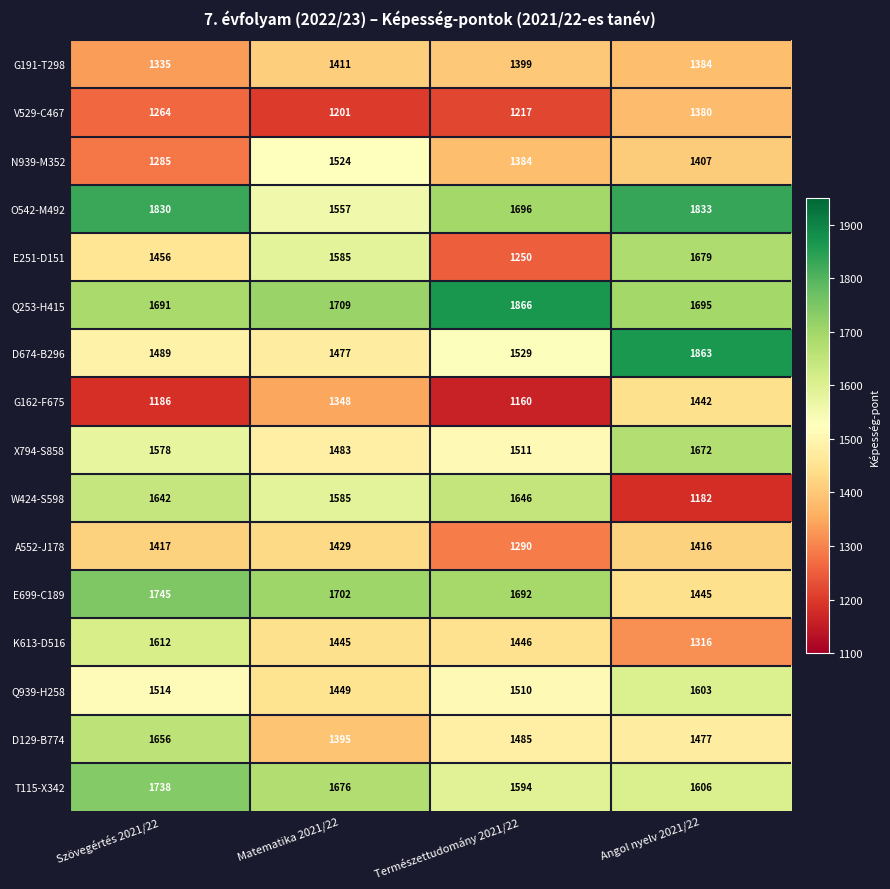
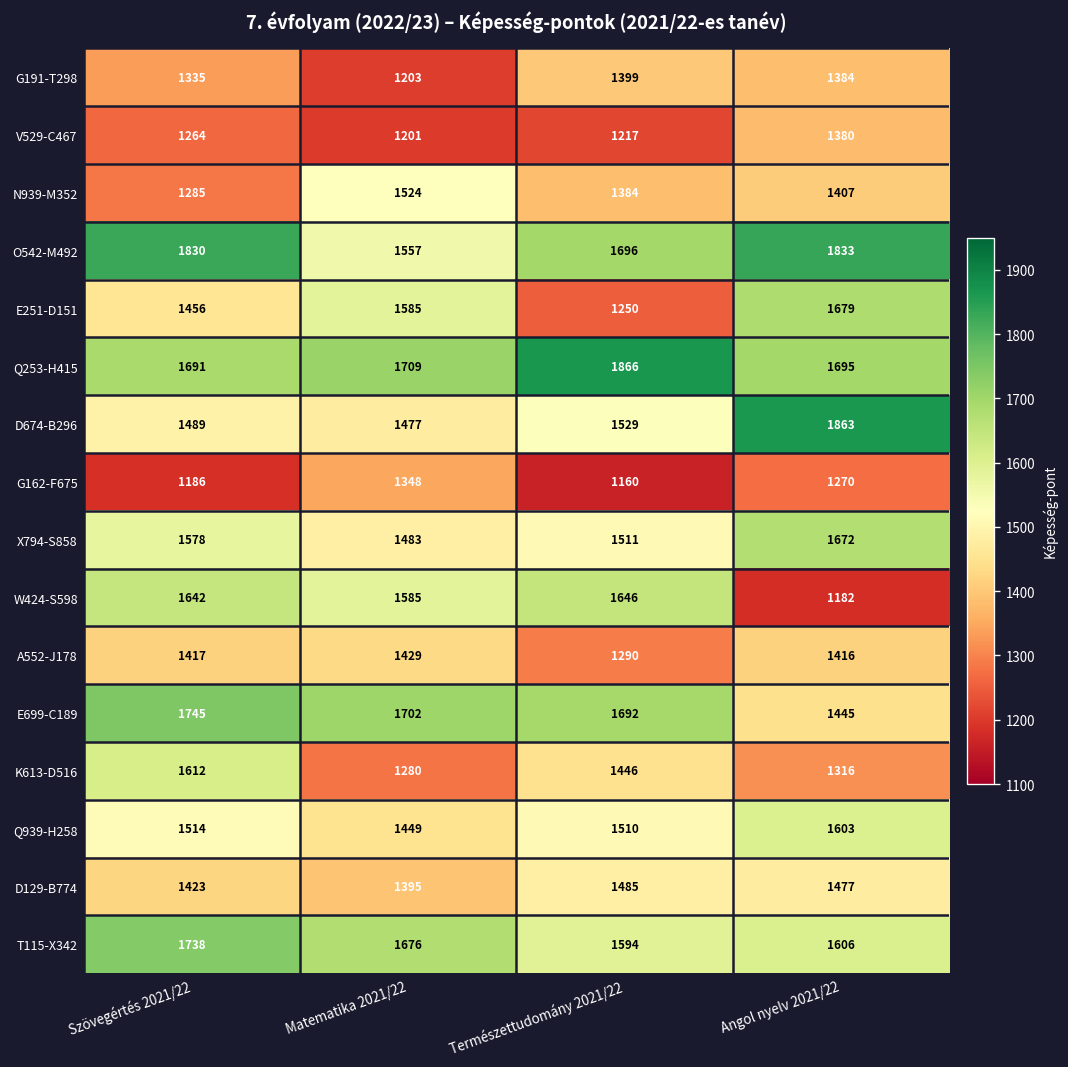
G191-T298, Matematika 2021/22: 1411 -> 1203
G162-F675, Angol nyelv 2021/22: 1442 -> 1270
K613-D516, Matematika 2021/22: 1445 -> 1280
D129-B774, Szövegértés 2021/22: 1656 -> 1423
